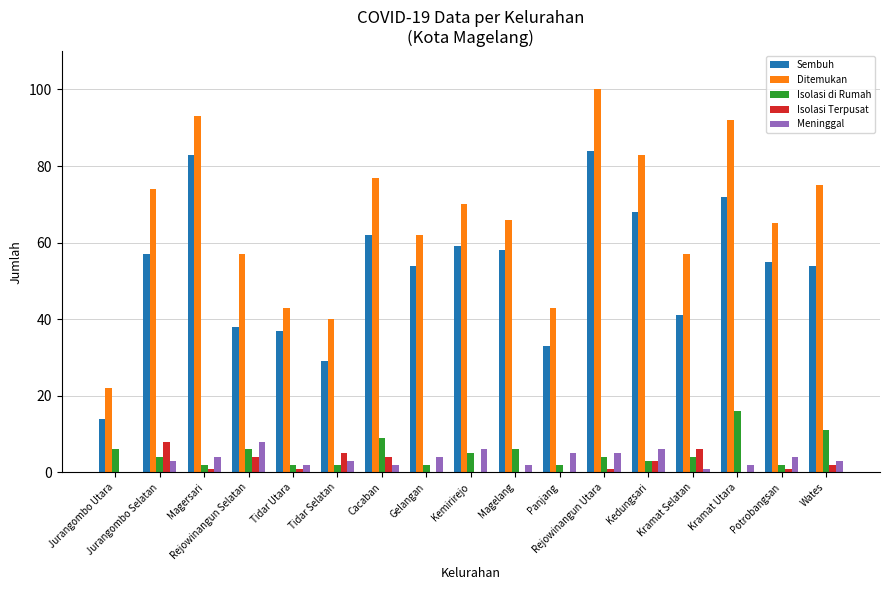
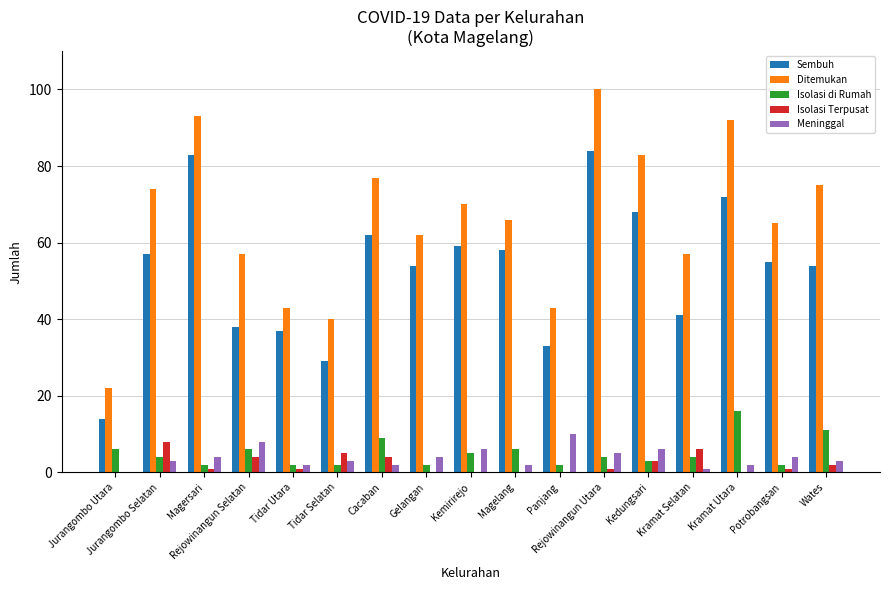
Meninggal, Panjang: 5 -> 10
